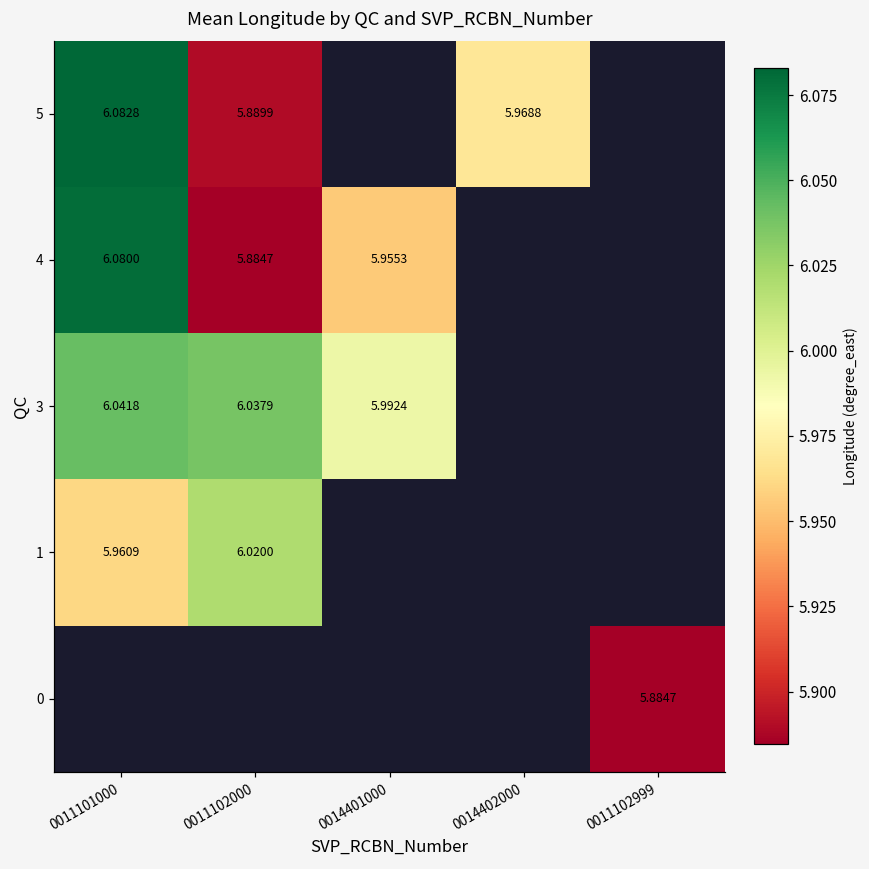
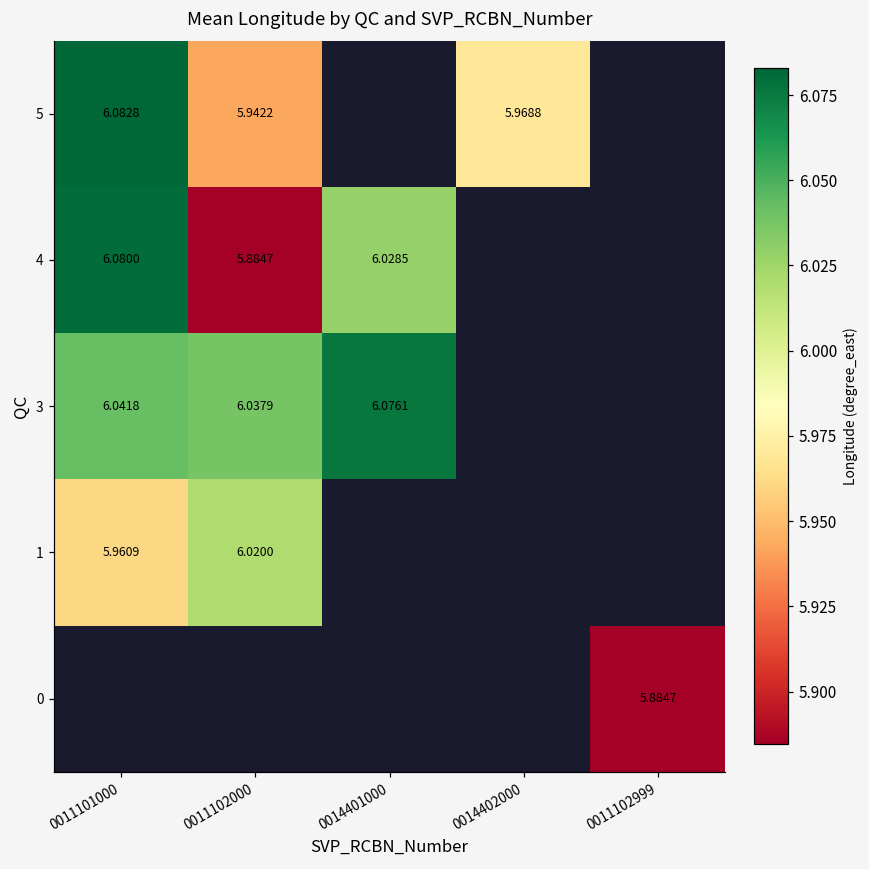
5, 0011102000: 5.8899 -> 5.9422
4, 0014401000: 5.9553 -> 6.0285
3, 0014401000: 5.9924 -> 6.0761
